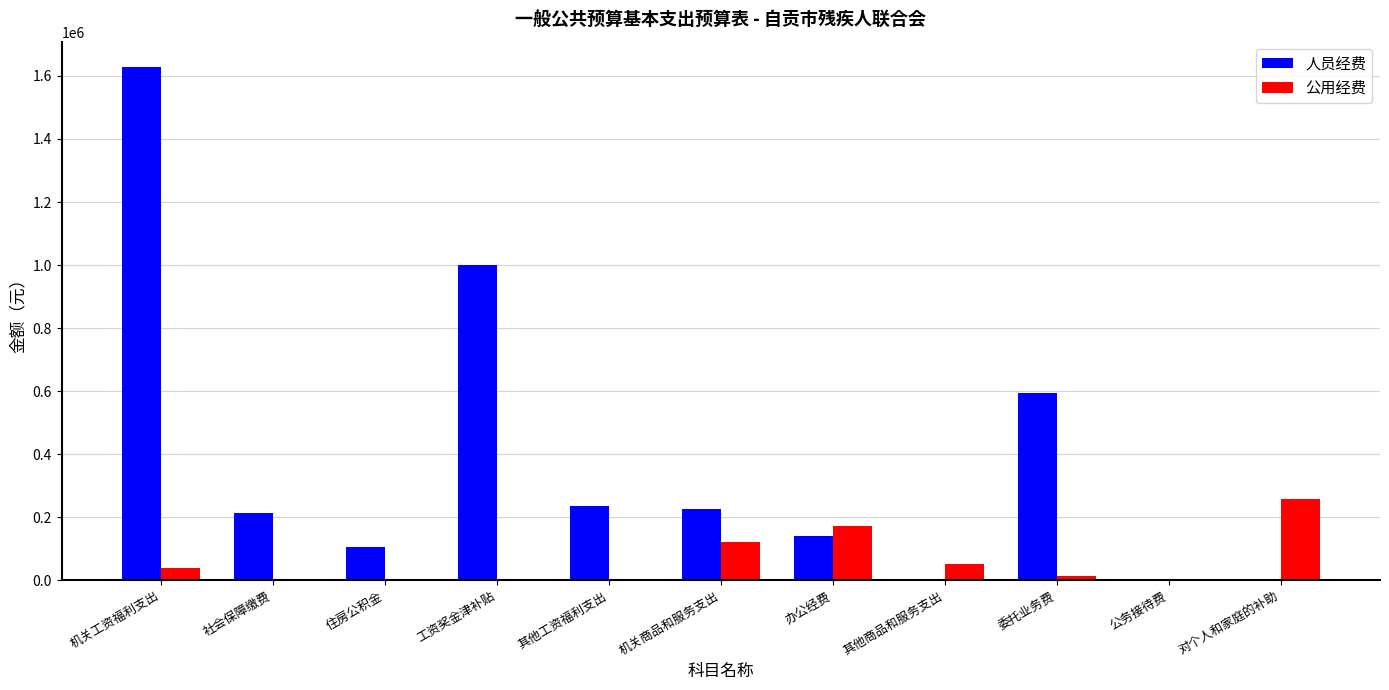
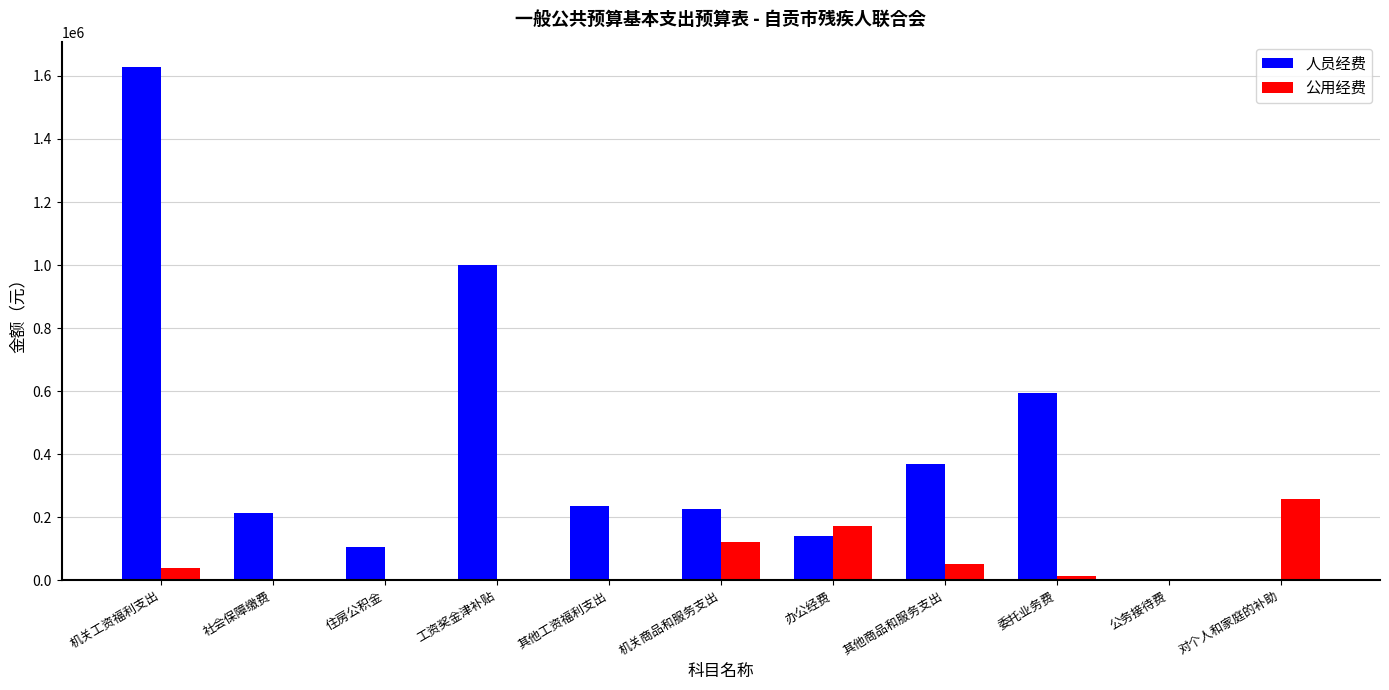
人员经费, 其他商品和服务支出: 0 -> 370000
